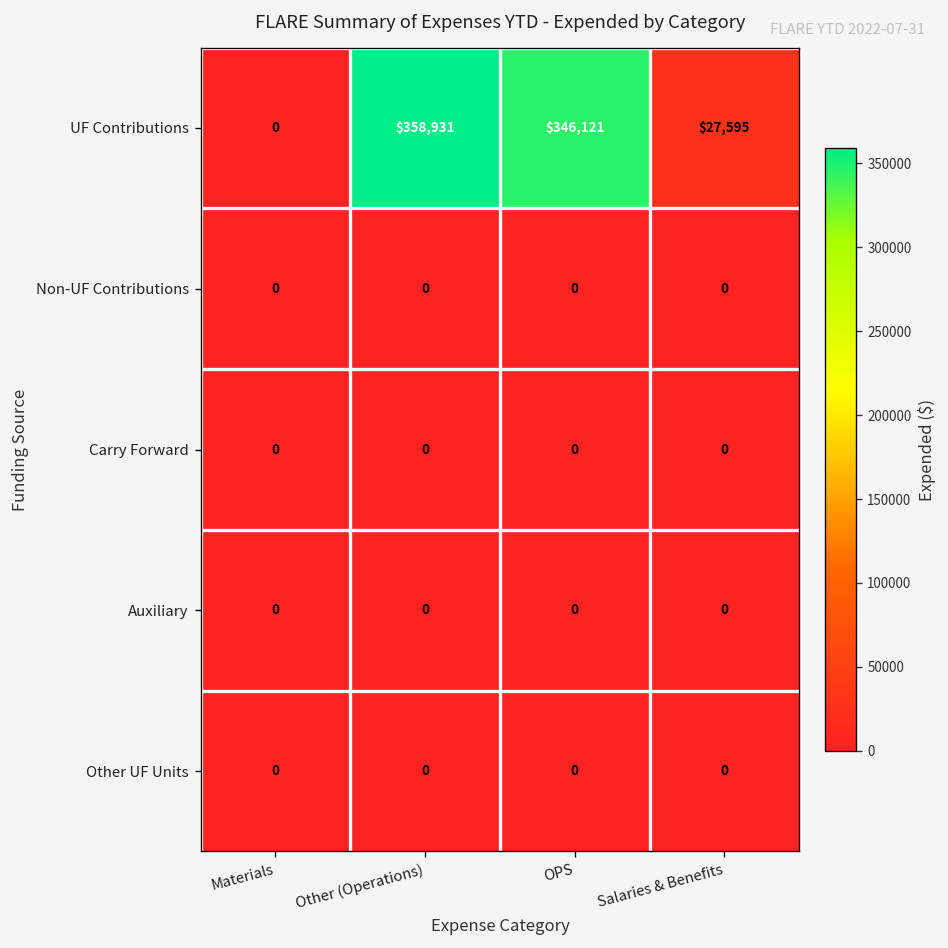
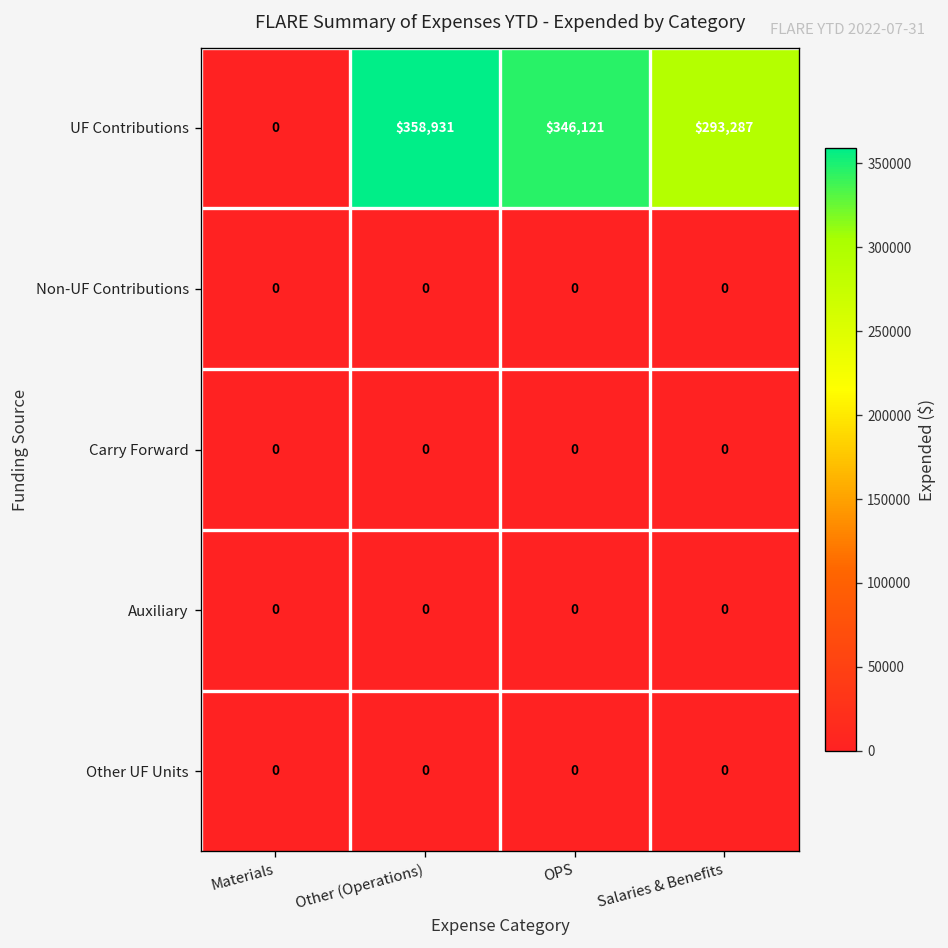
UF Contributions, Salaries & Benefits: $27,595 -> $293,287
